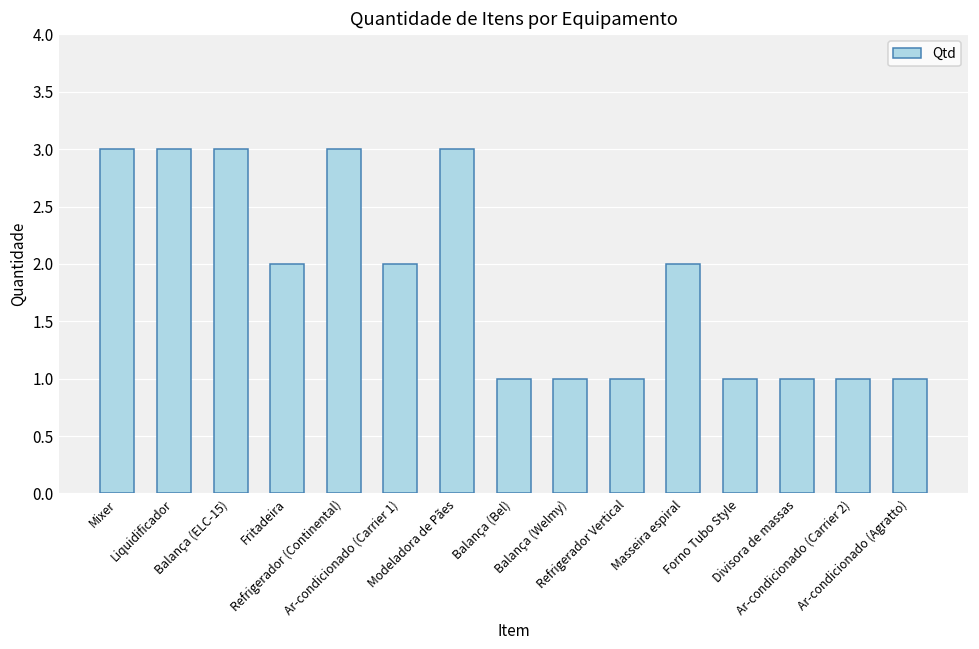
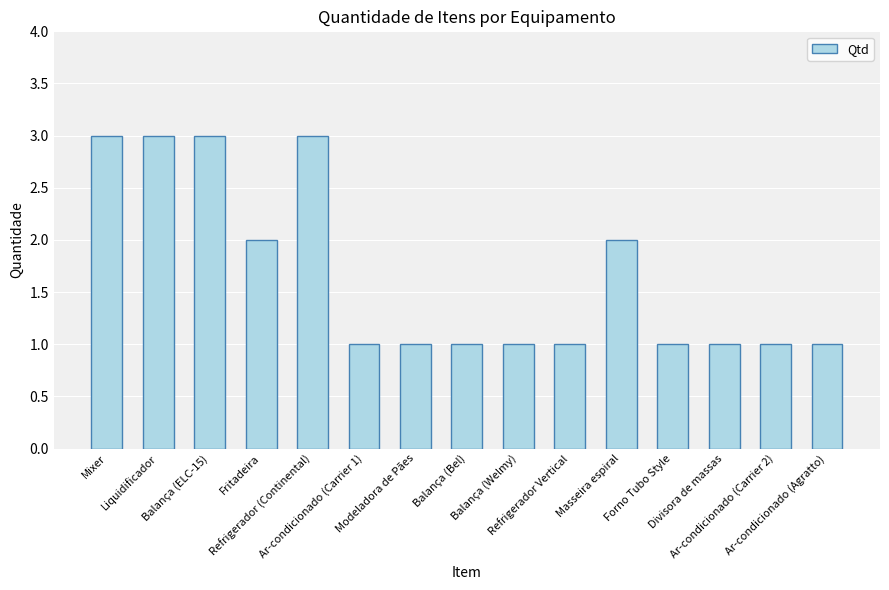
Ar-condicionado (Carrier 1): 2 -> 1
Modeladora de Pães: 3 -> 1
